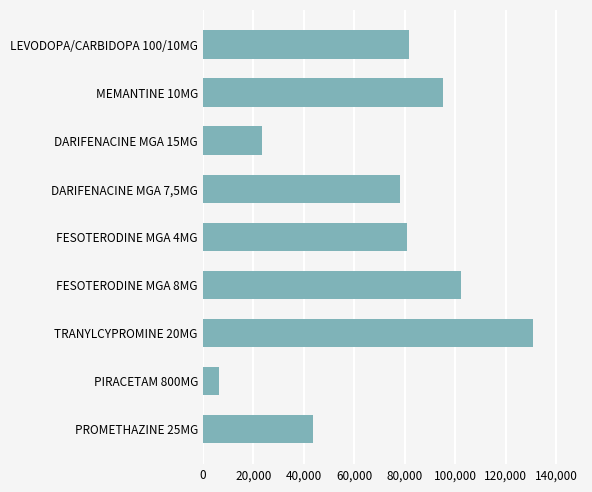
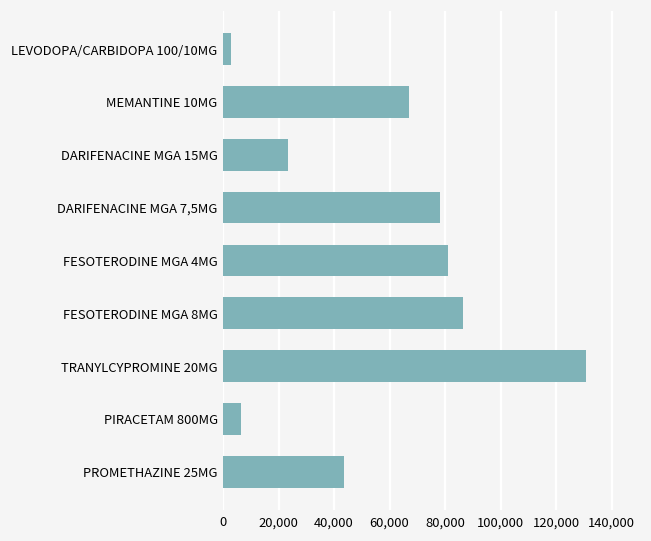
LEVODOPA/CARBIDOPA 100/10MG: 82,000 -> 3,000
MEMANTINE 10MG: 95,000 -> 67,000
FESOTERODINE MGA 8MG: 102,000 -> 86,000
